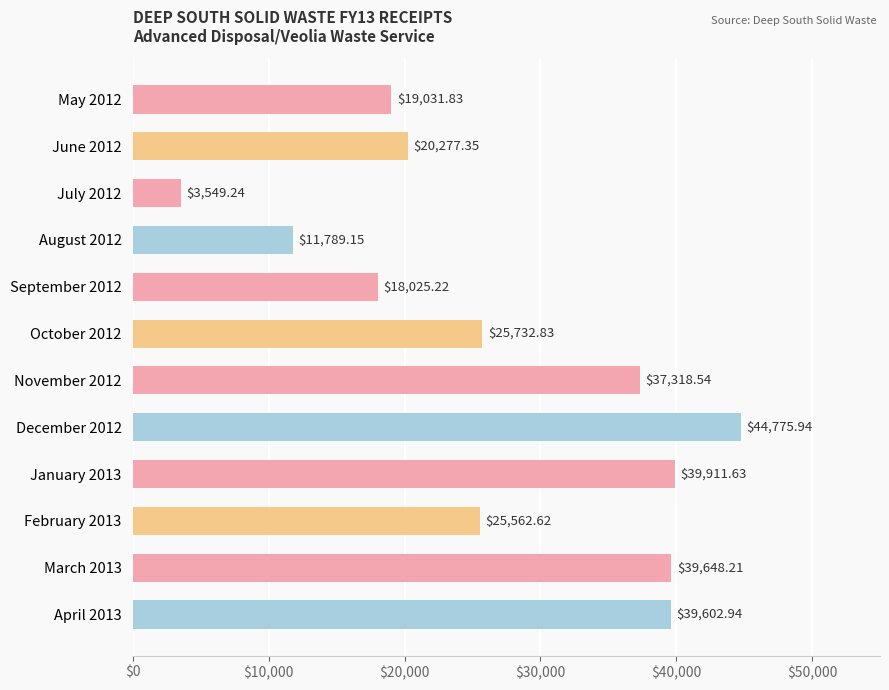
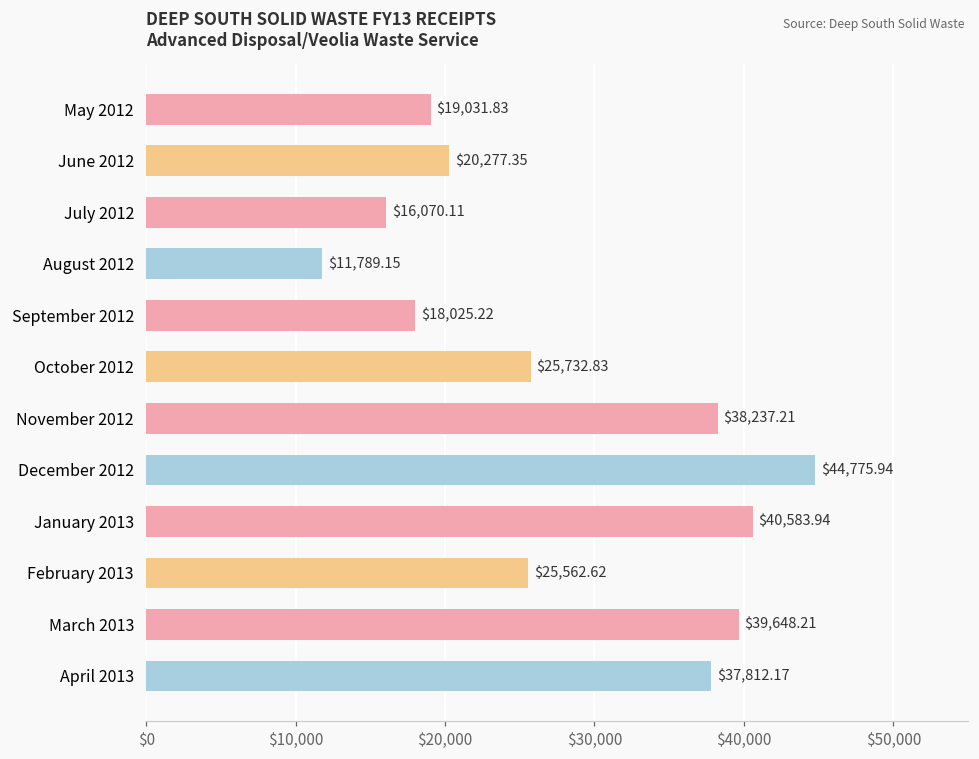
July 2012: $3,549.24 -> $16,070.11
November 2012: $37,318.54 -> $38,237.21
January 2013: $39,911.63 -> $40,583.94
April 2013: $39,602.94 -> $37,812.17
